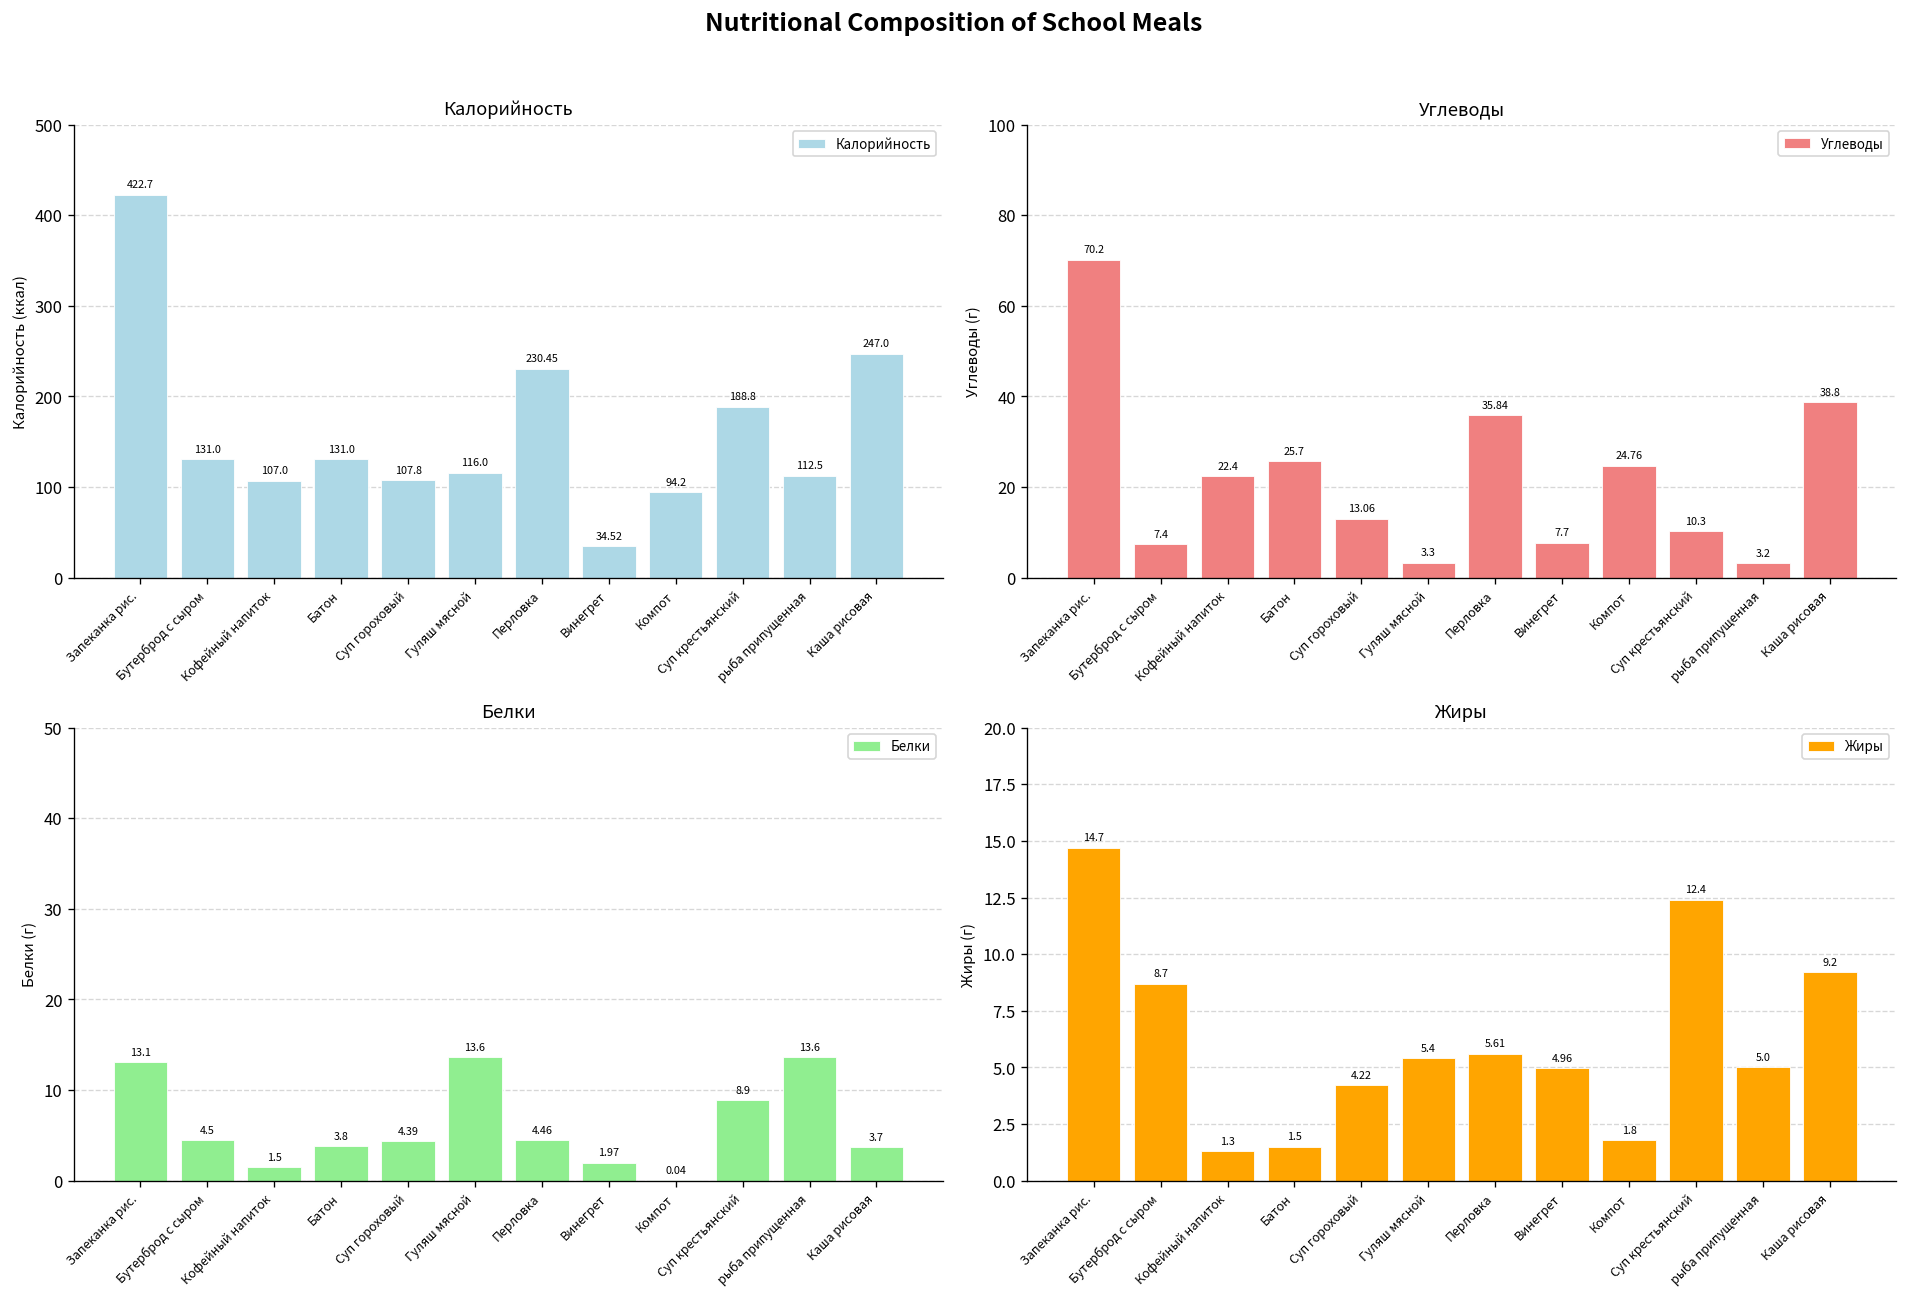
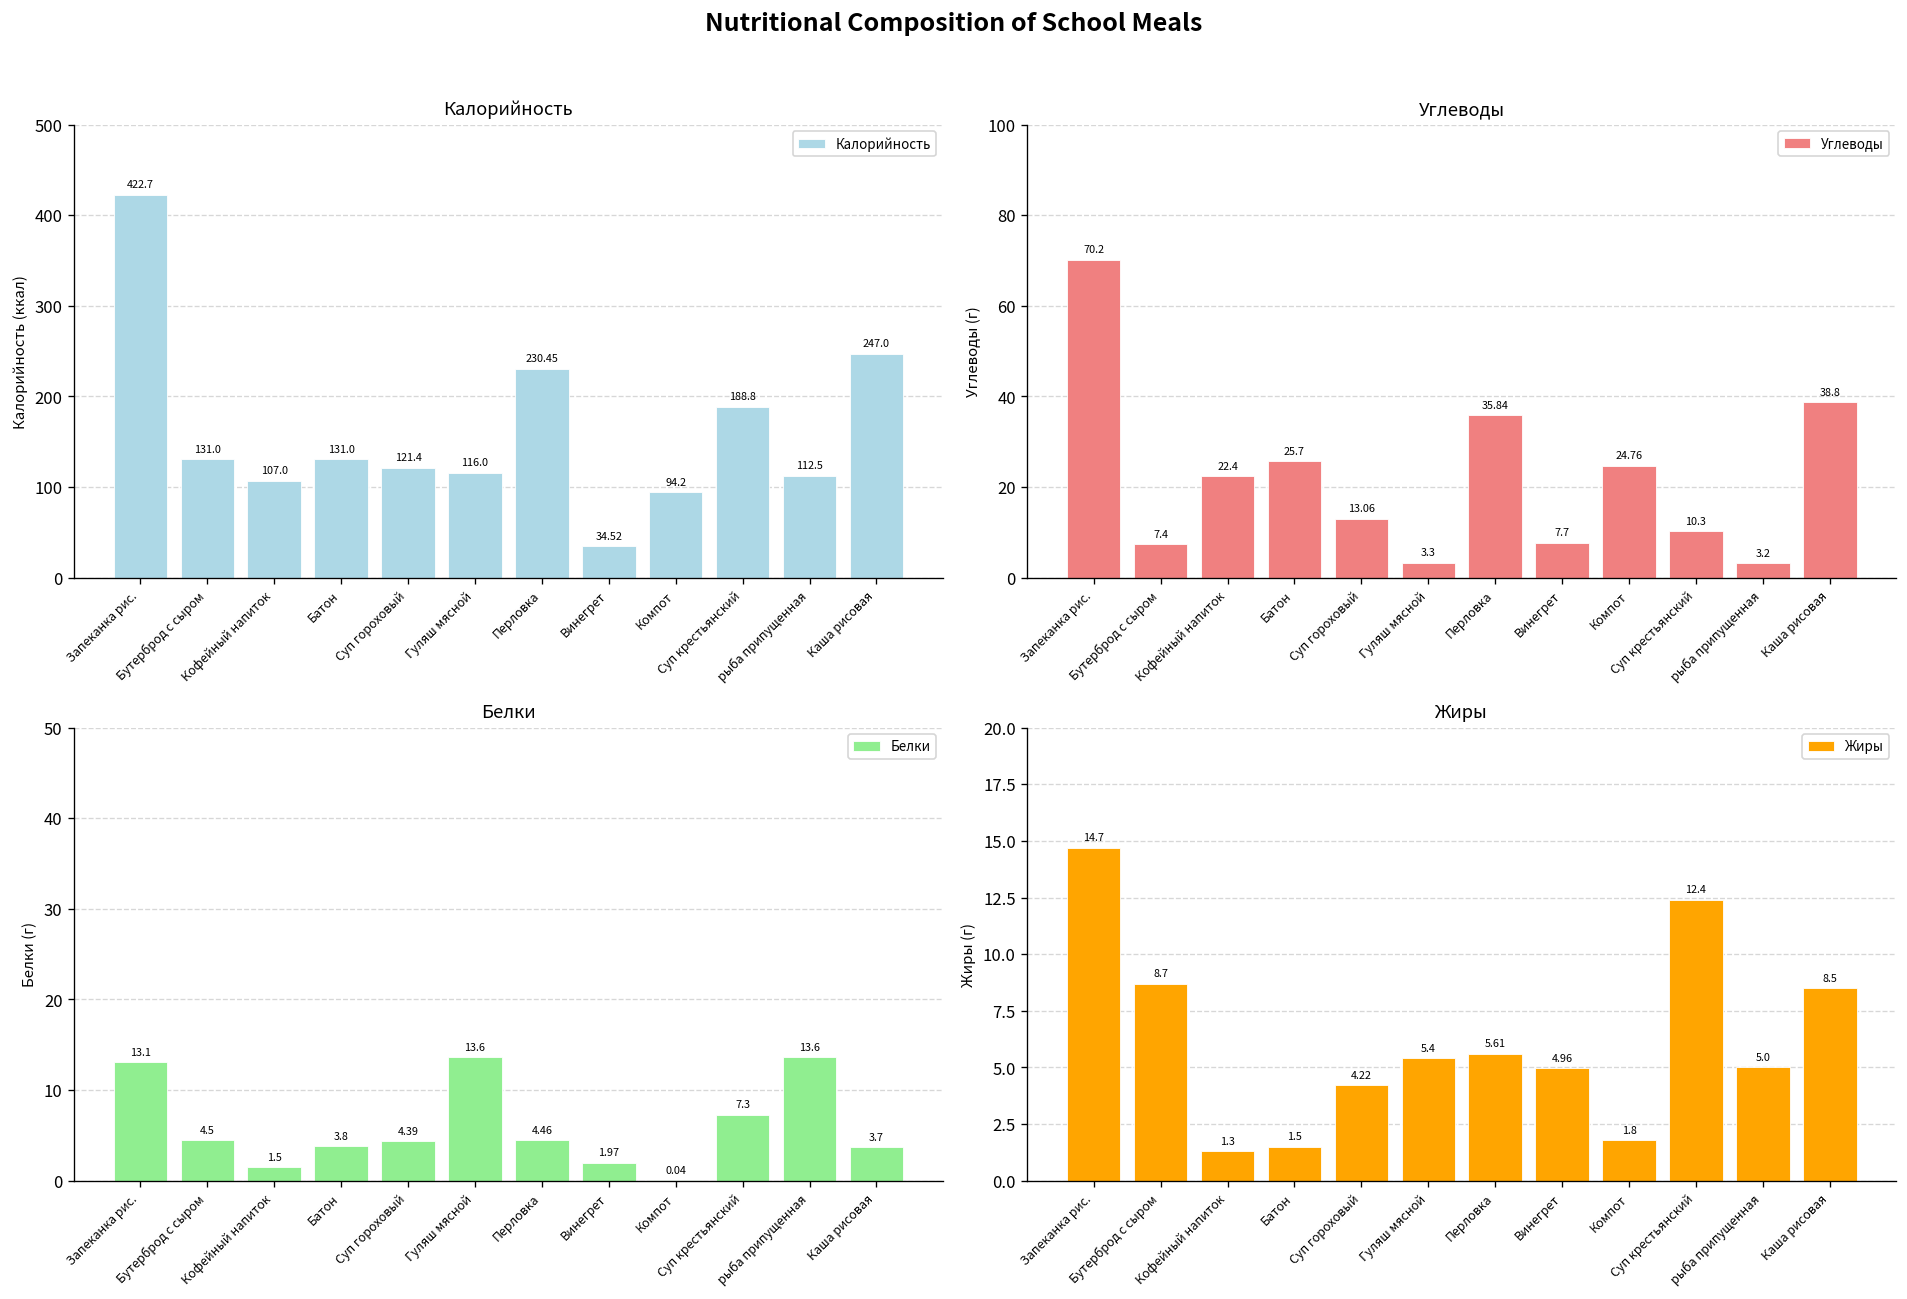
Калорийность, Суп гороховый: 107.8 -> 121.4
Белки, Суп крестьянский: 8.9 -> 7.3
Жиры, Каша рисовая: 9.2 -> 8.5
